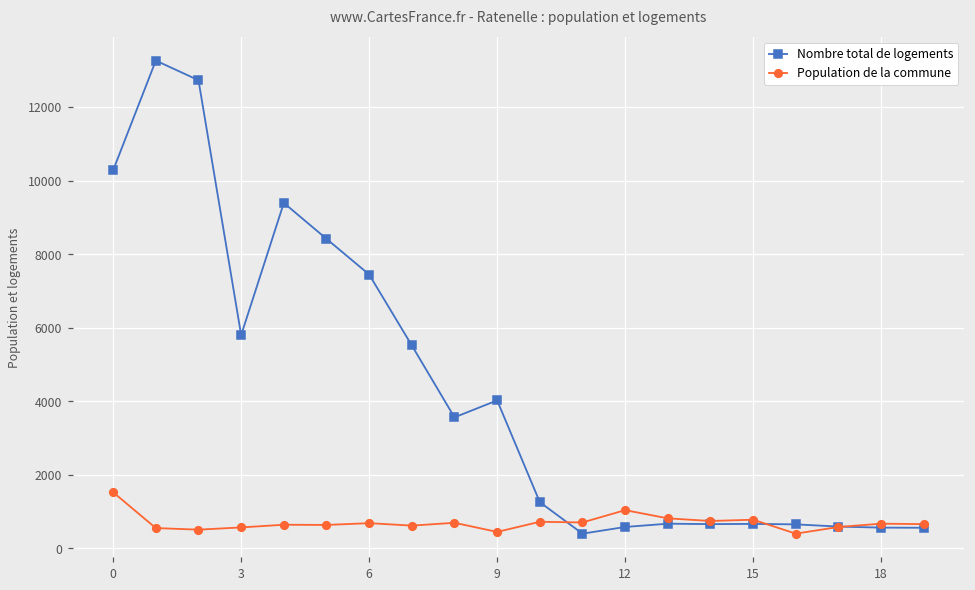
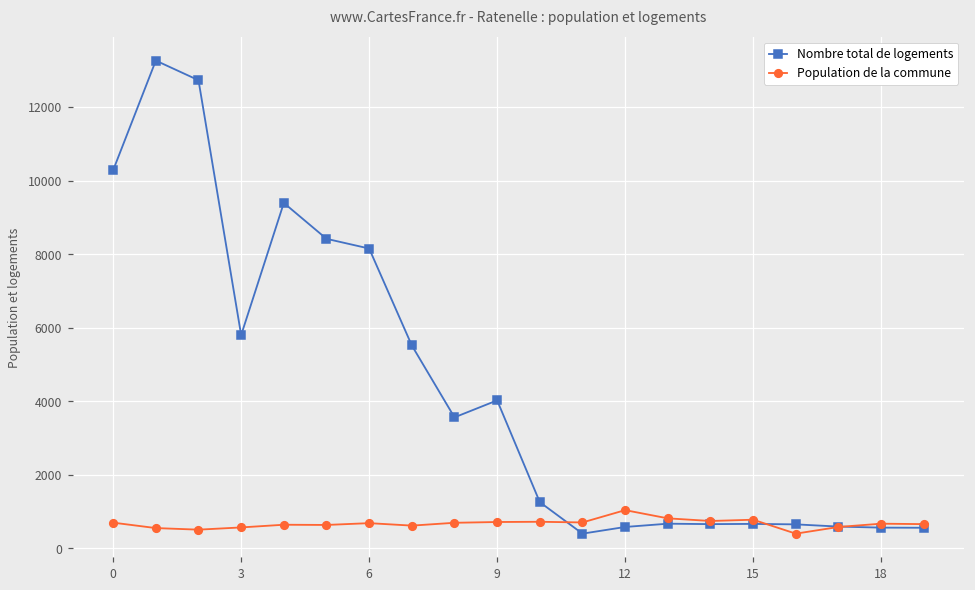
Population de la commune, 0: 1500 -> 700
Nombre total de logements, 6: 7400 -> 8200
Population de la commune, 9: 400 -> 700
